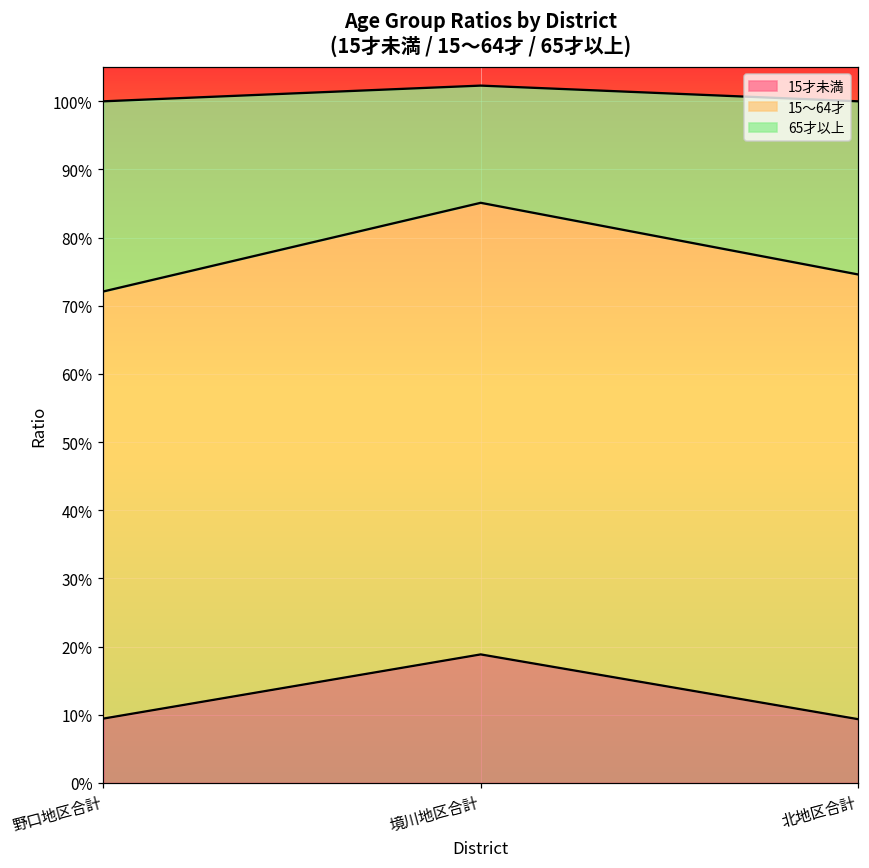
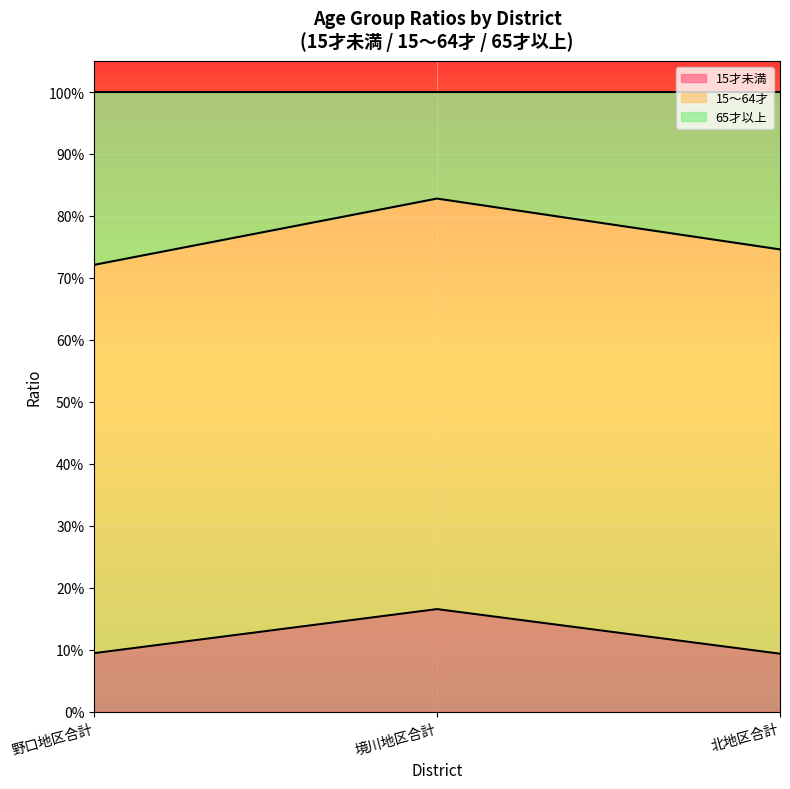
15才未満, 境川地区合計: 19% -> 17%
